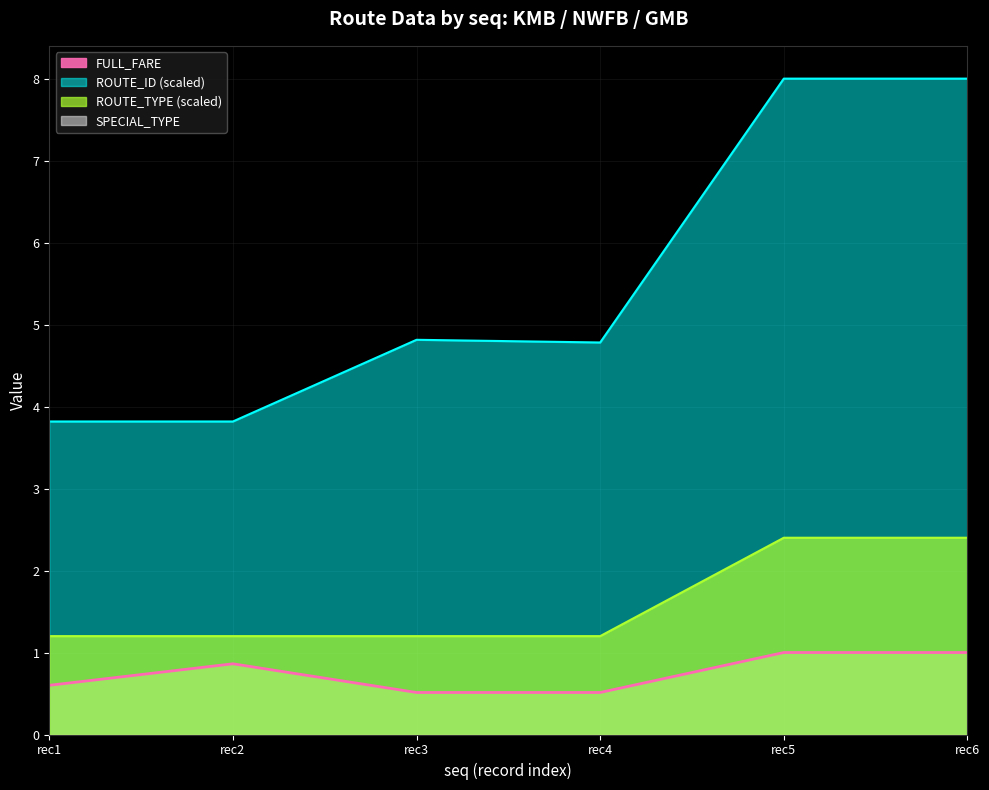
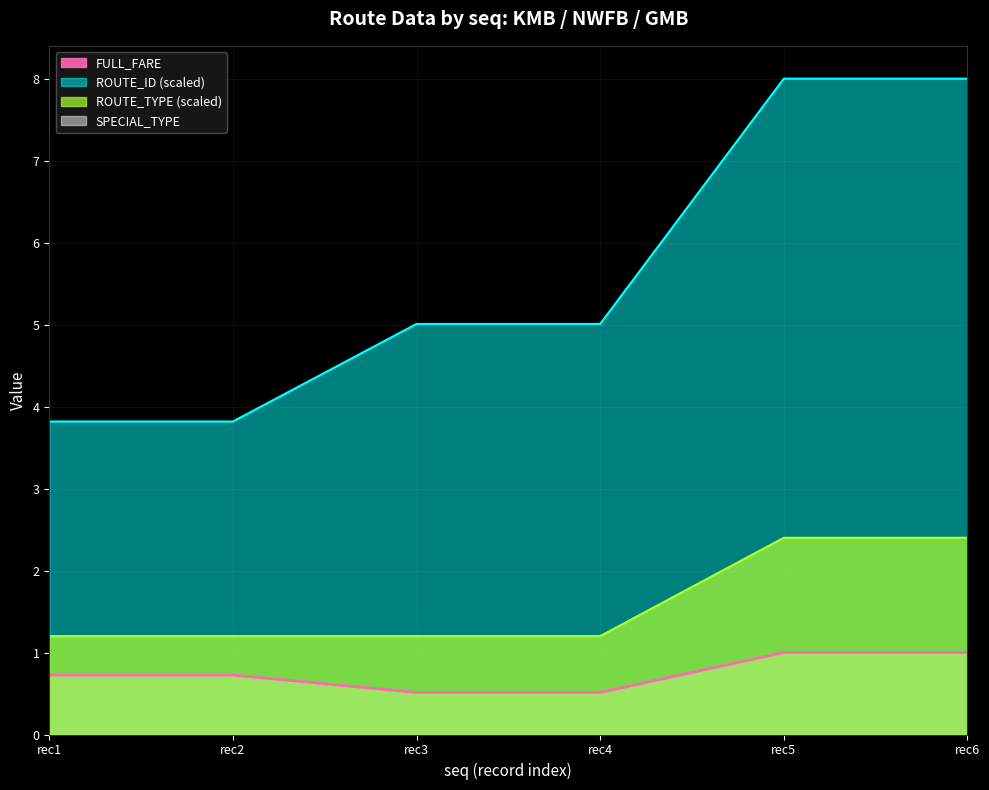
FULL_FARE, rec1: 0.6 -> 0.7
FULL_FARE, rec2: 0.9 -> 0.7
ROUTE_ID (scaled), rec3: 4.8 -> 5.0
ROUTE_ID (scaled), rec4: 4.8 -> 5.0
